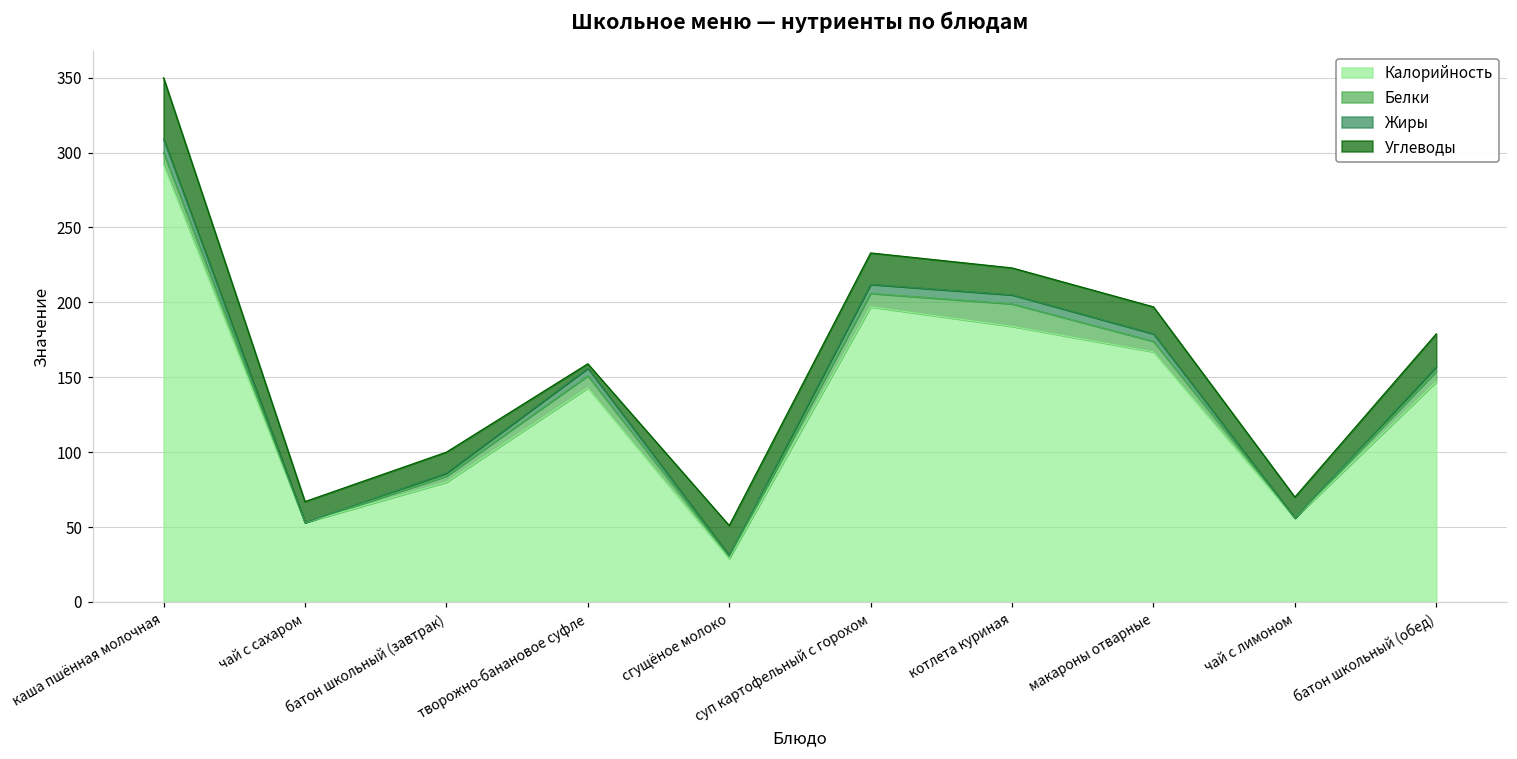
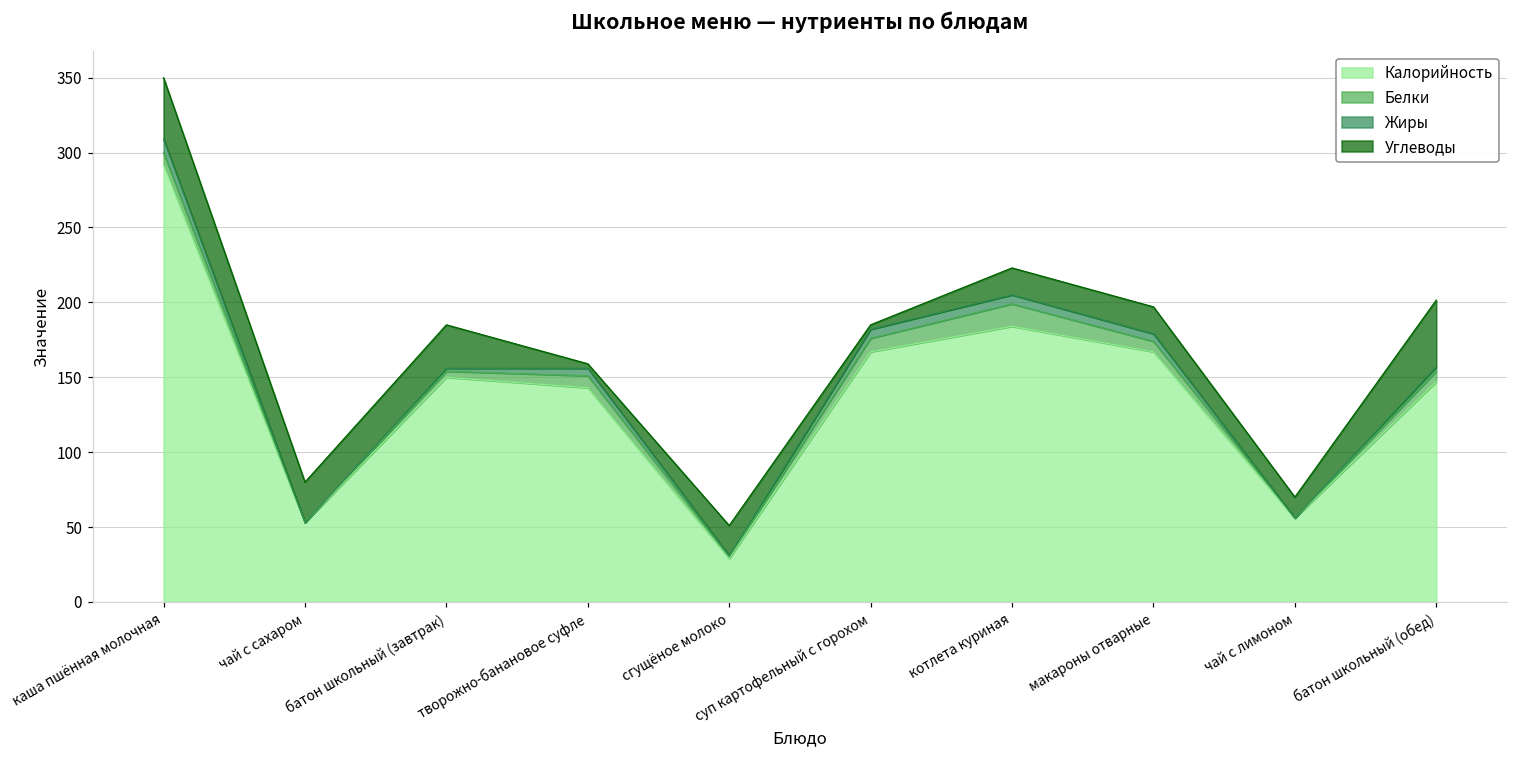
Углеводы, чай с сахаром: 14 -> 27
Калорийность, батон школьный (завтрак): 80 -> 150
Углеводы, батон школьный (завтрак): 14 -> 29
Калорийность, суп картофельный с горохом: 197 -> 167
Углеводы, суп картофельный с горохом: 21 -> 3
Углеводы, батон школьный (обед): 22 -> 45
